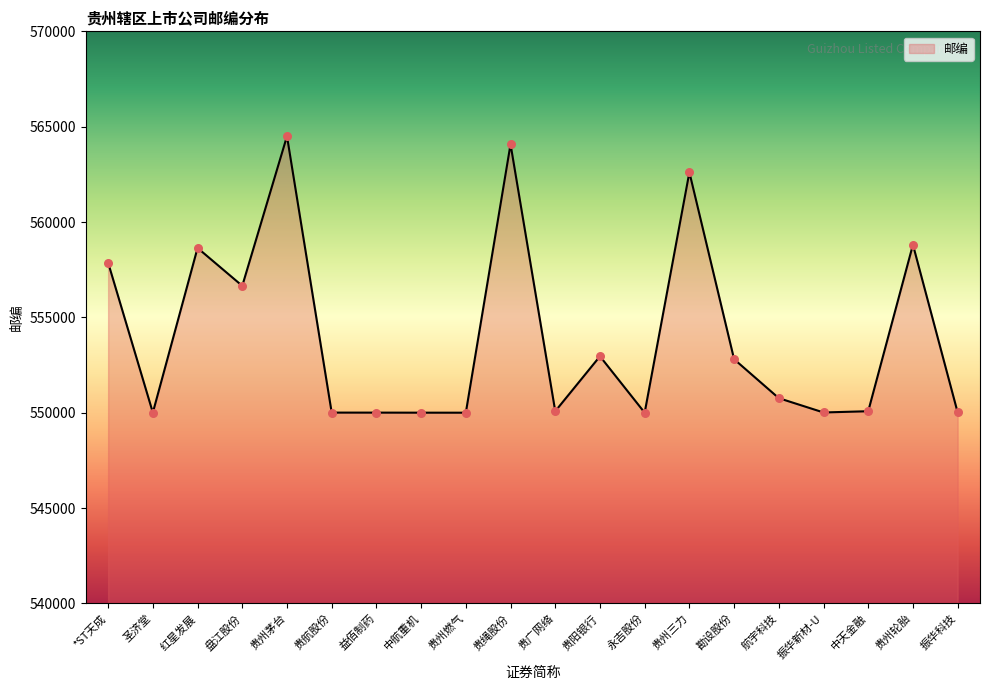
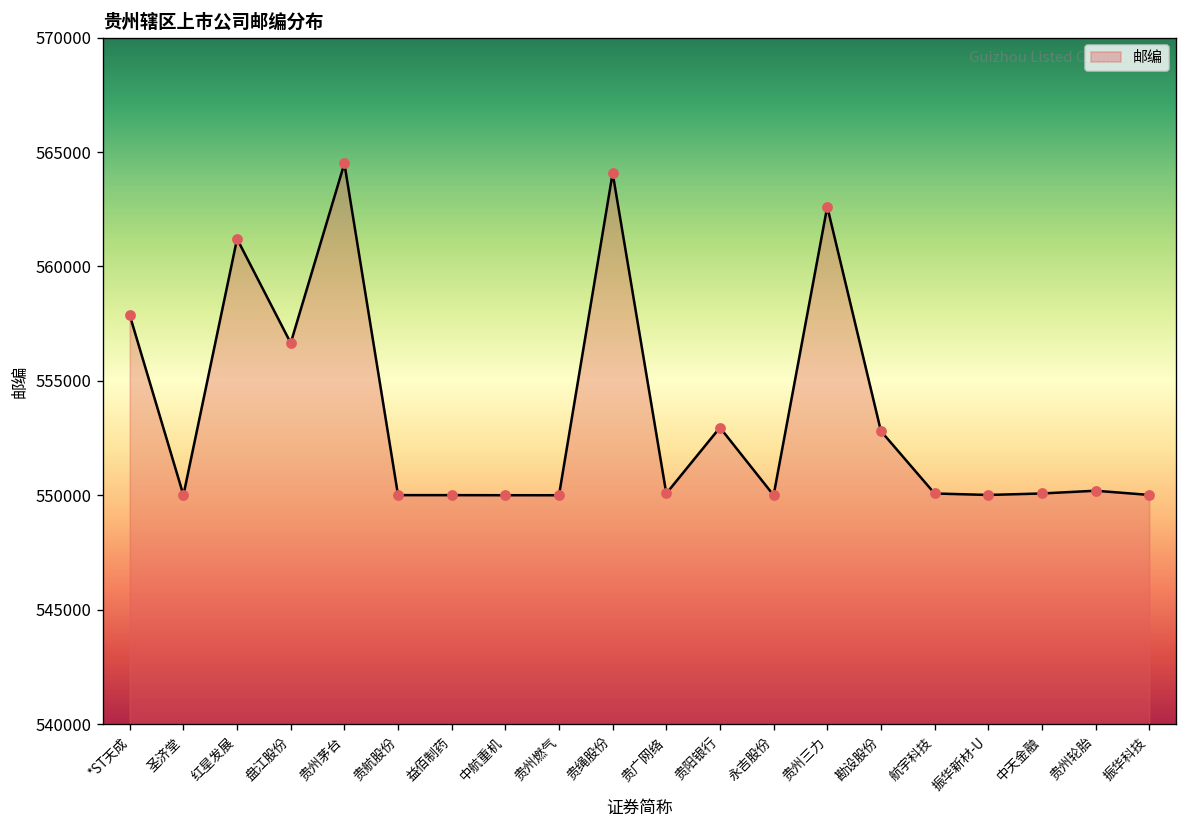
红星发展: 558600 -> 561200
航宇科技: 550800 -> 550100
贵州轮胎: 558800 -> 550200
